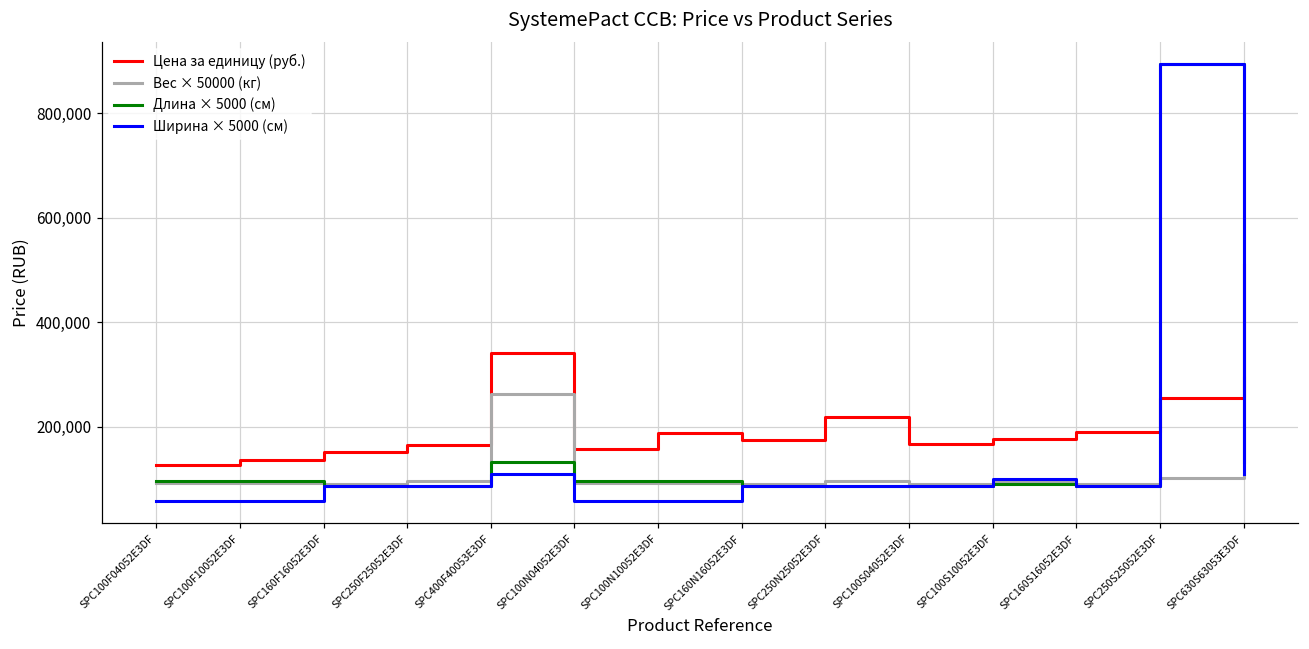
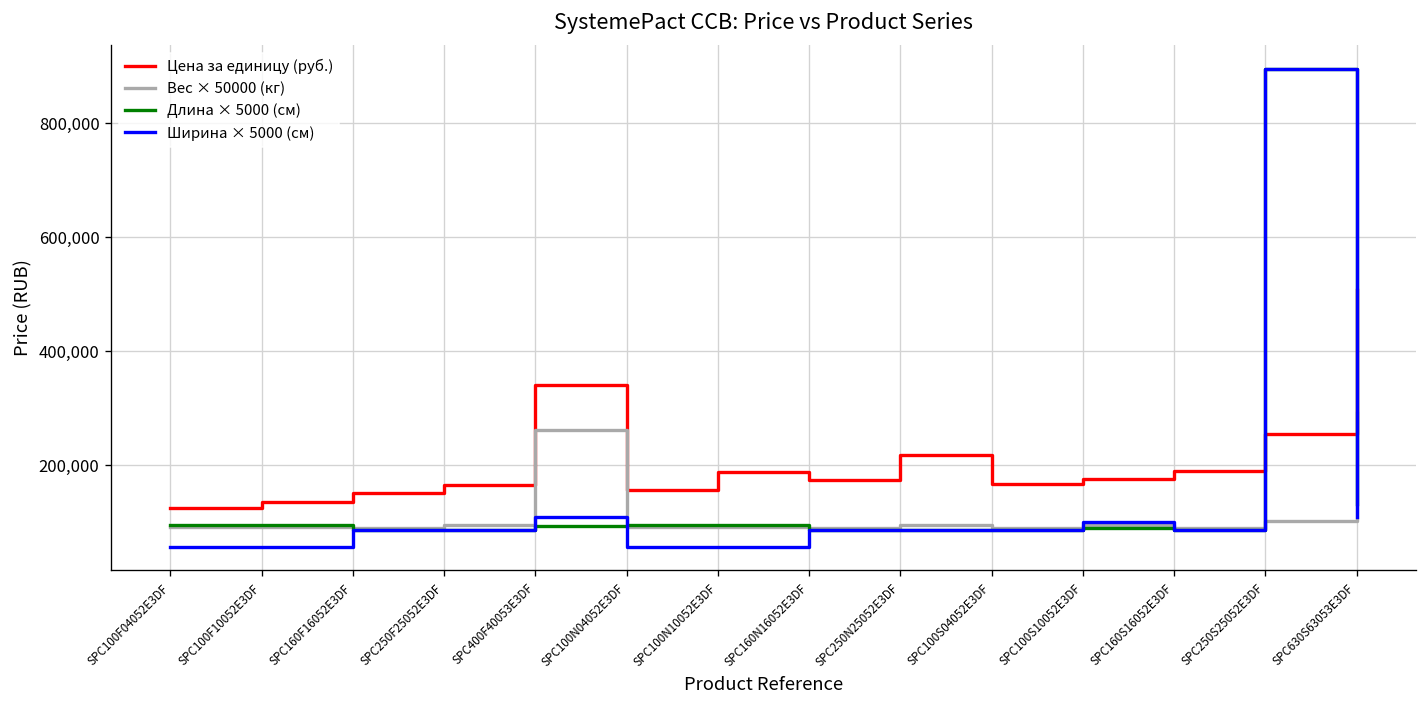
Длина × 5000 (см), SPC400F40053E3DF: 130,000 -> 90,000
